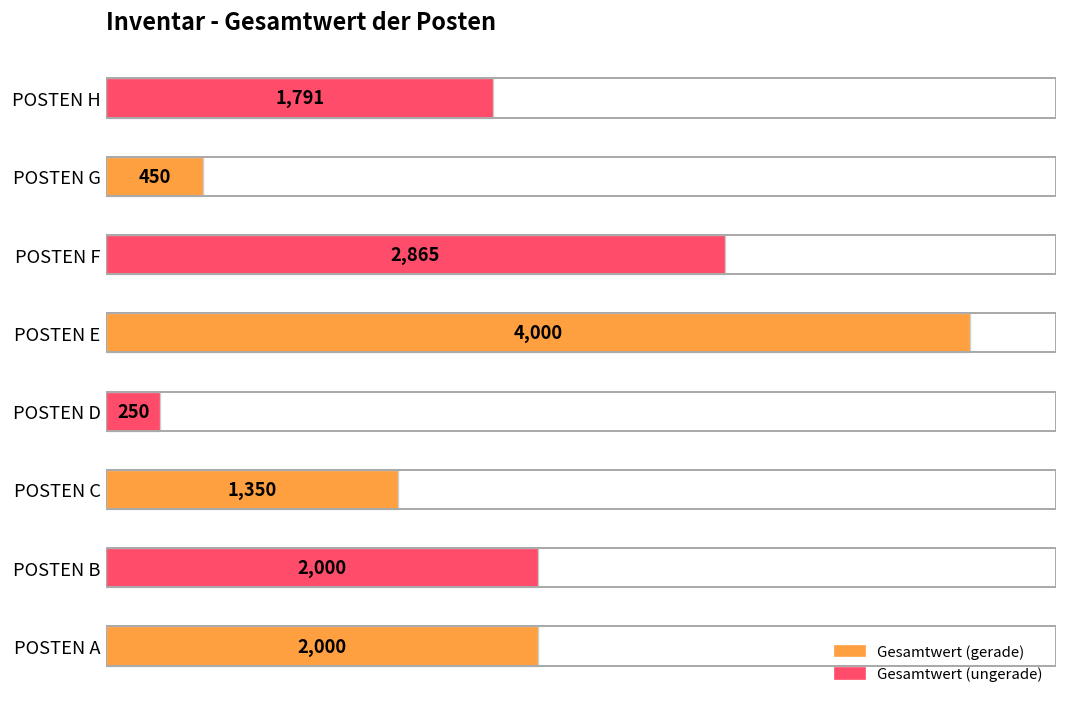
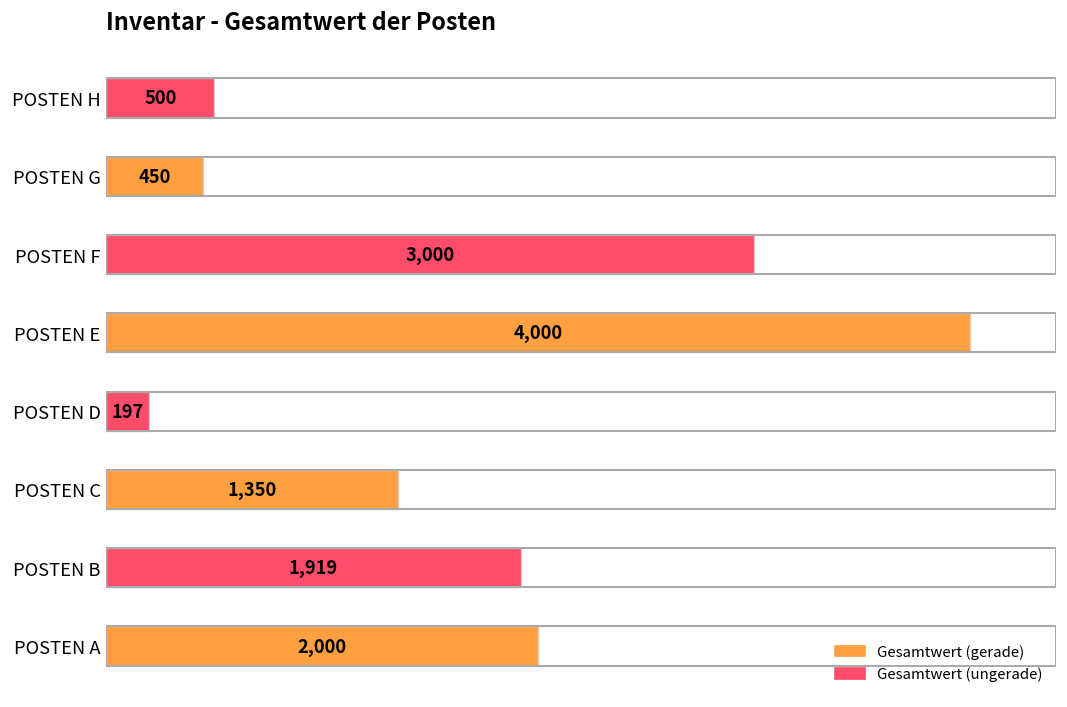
POSTEN H: 1,791 -> 500
POSTEN F: 2,865 -> 3,000
POSTEN D: 250 -> 197
POSTEN B: 2,000 -> 1,919
